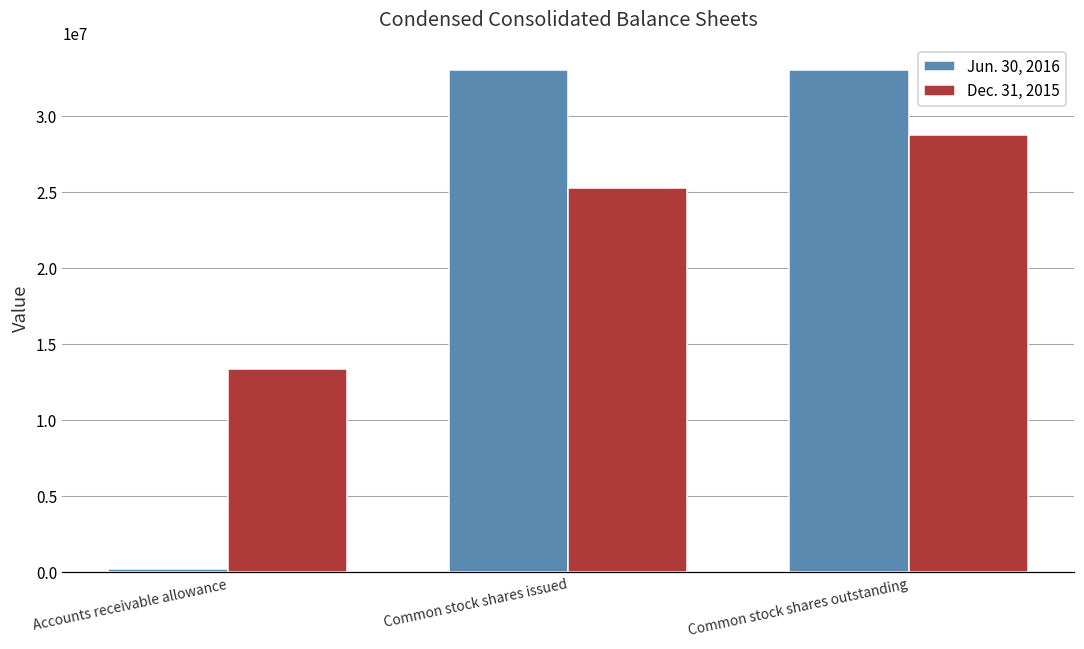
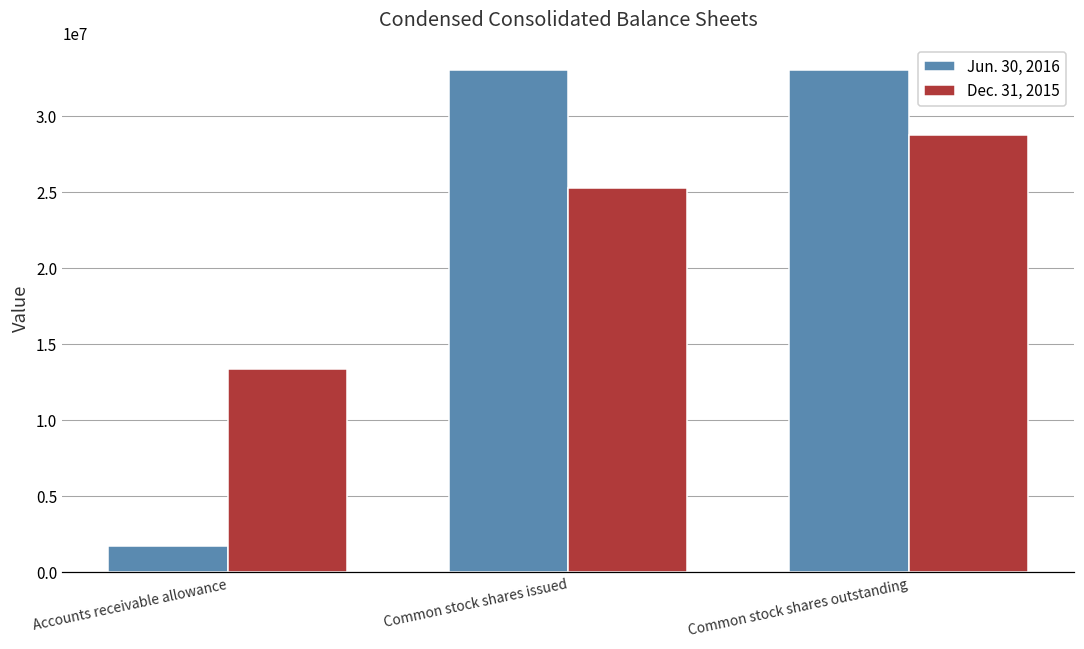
Jun. 30, 2016, Accounts receivable allowance: 200000 -> 1800000
